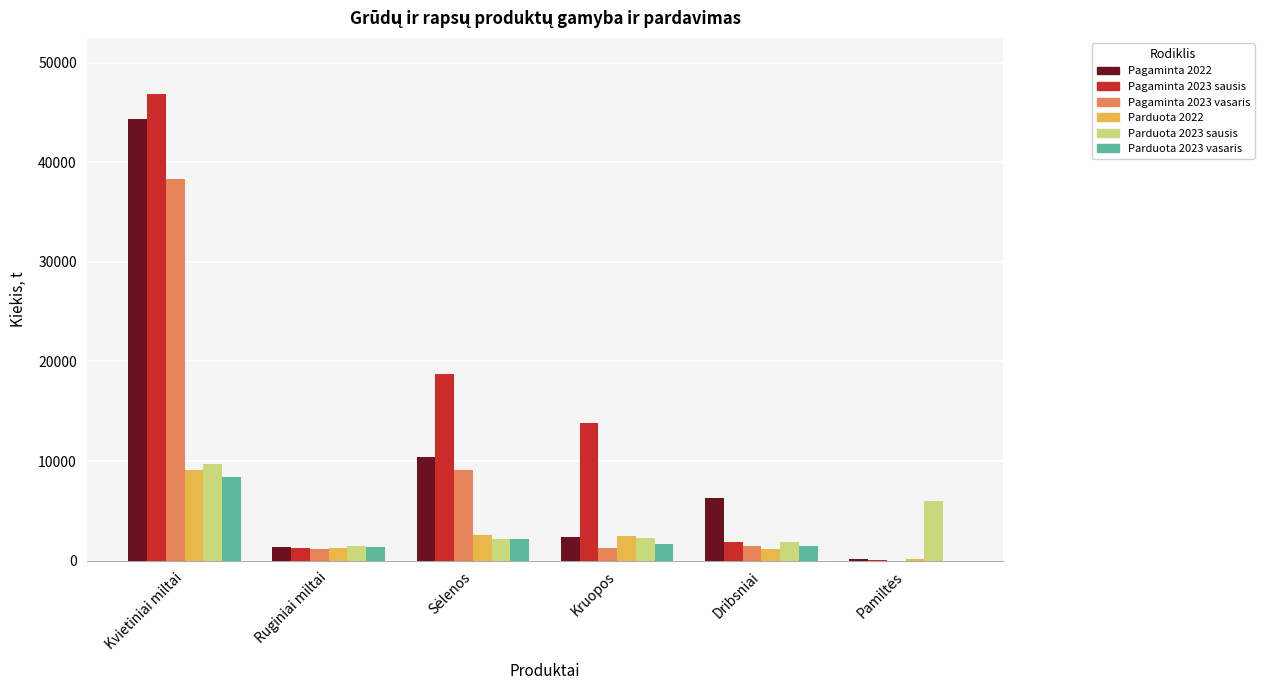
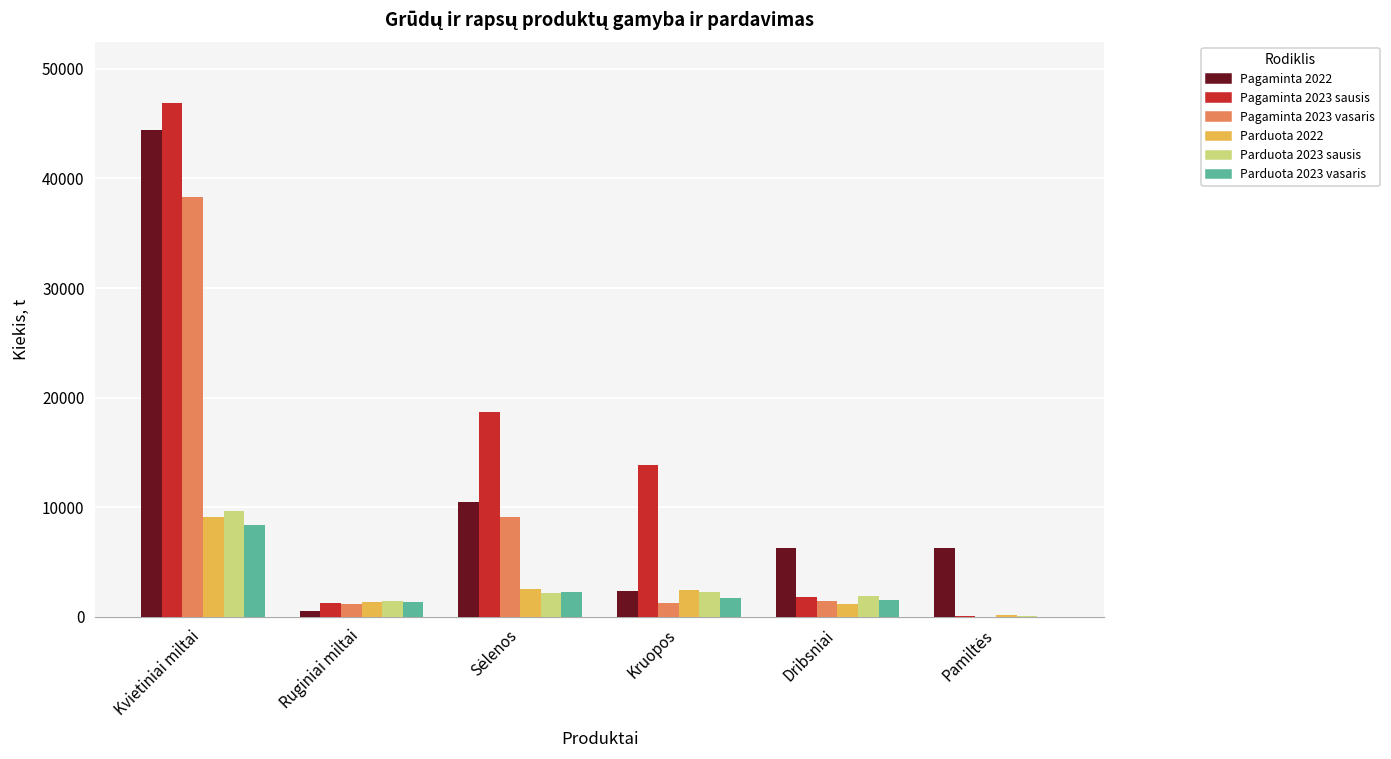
Pagaminta 2022, Ruginiai miltai: 1400 -> 500
Pagaminta 2022, Pamiltės: 0 -> 6000
Parduota 2023 sausis, Pamiltės: 6000 -> 0
